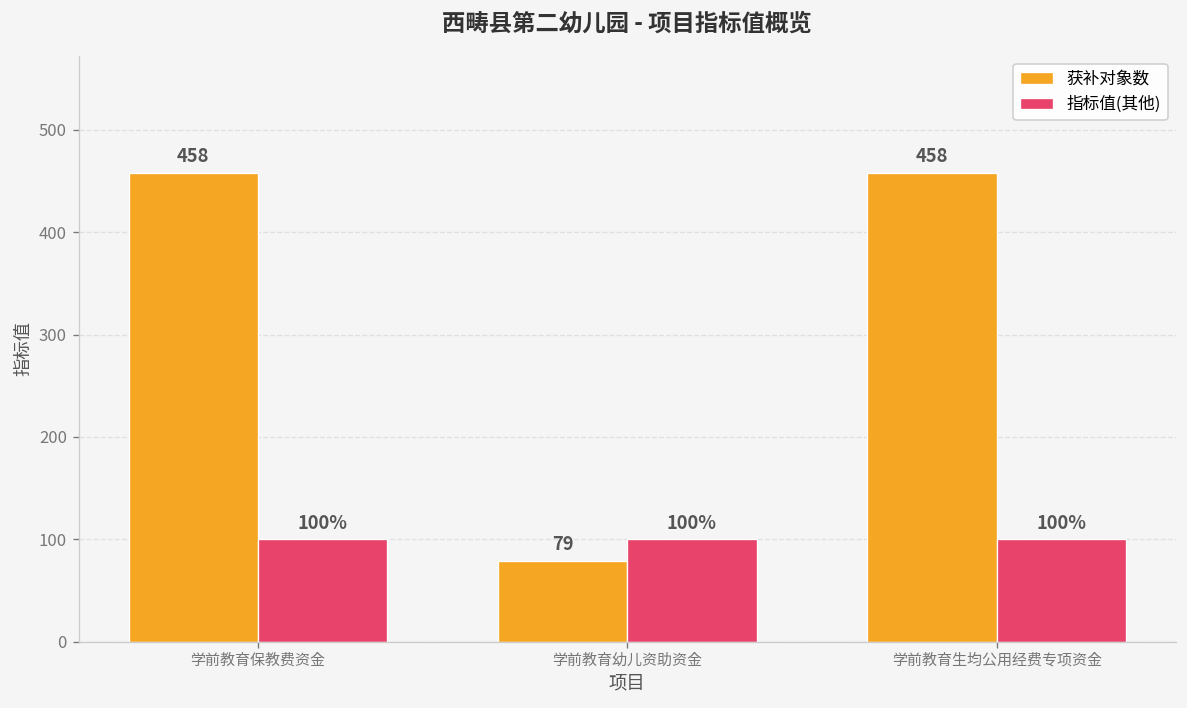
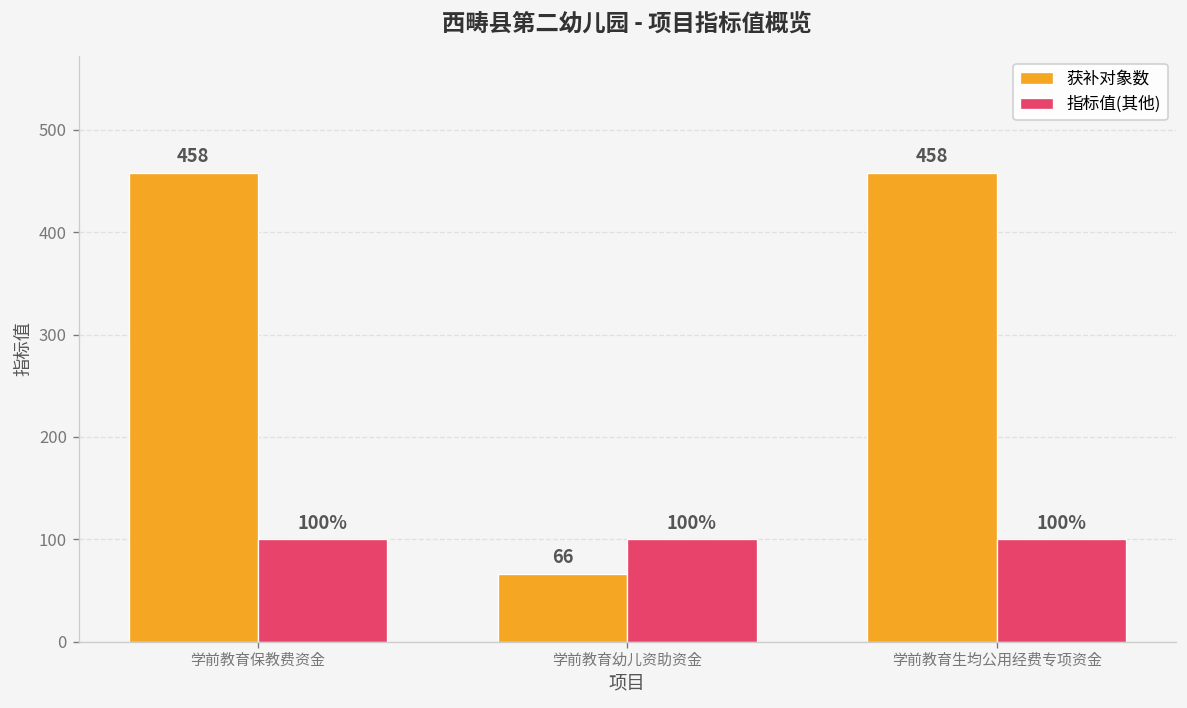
获补对象数, 学前教育幼儿资助资金: 79 -> 66
